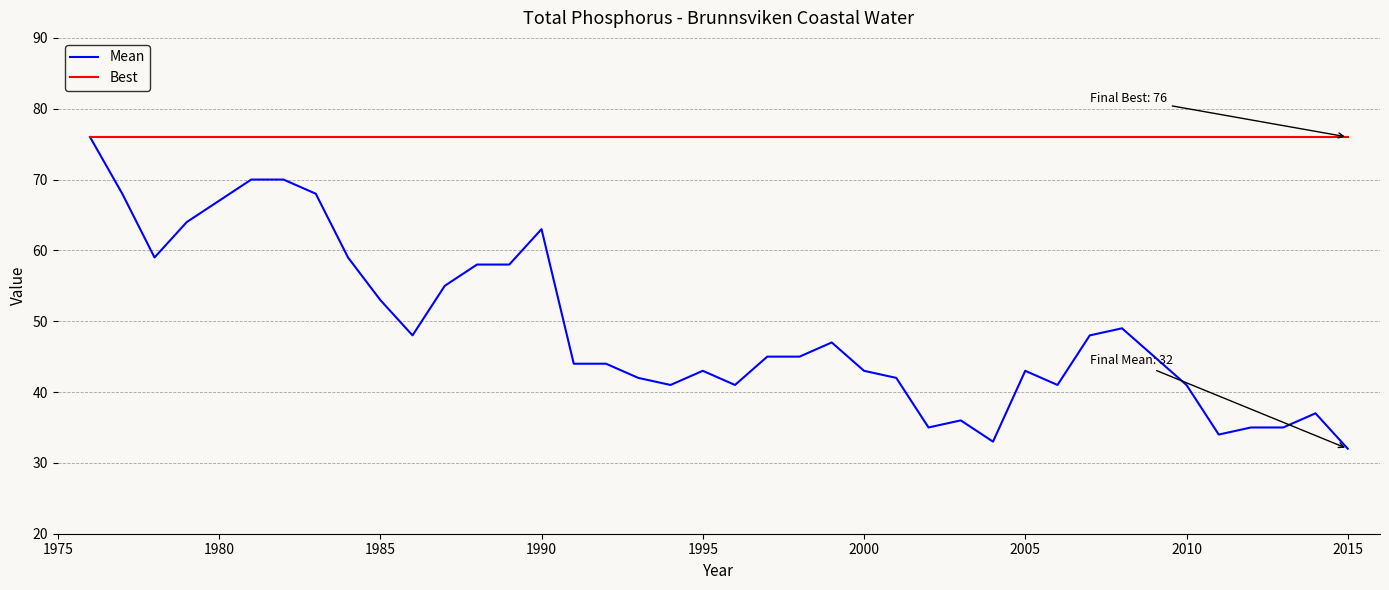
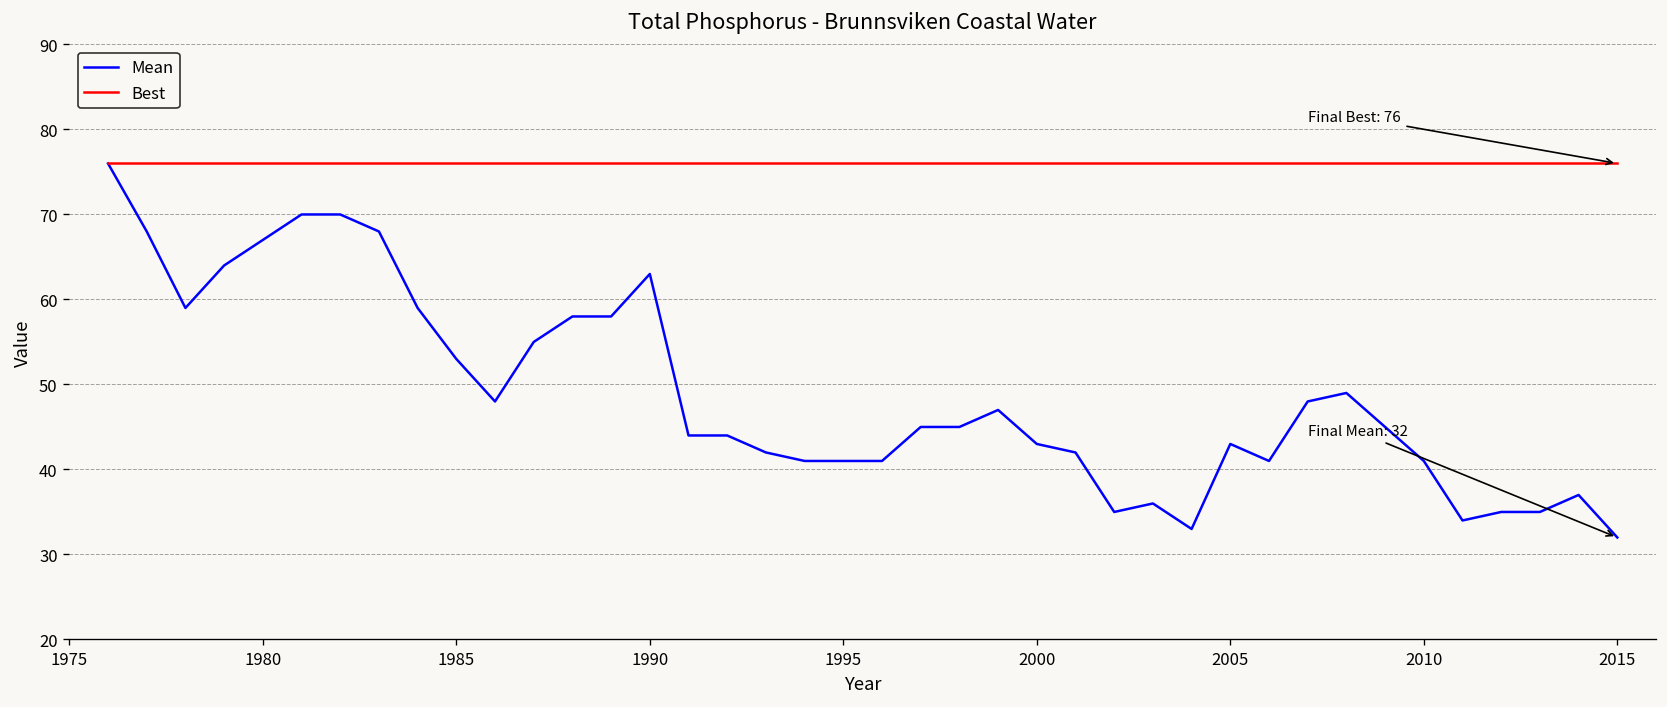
Mean, 1995: 43 -> 41
